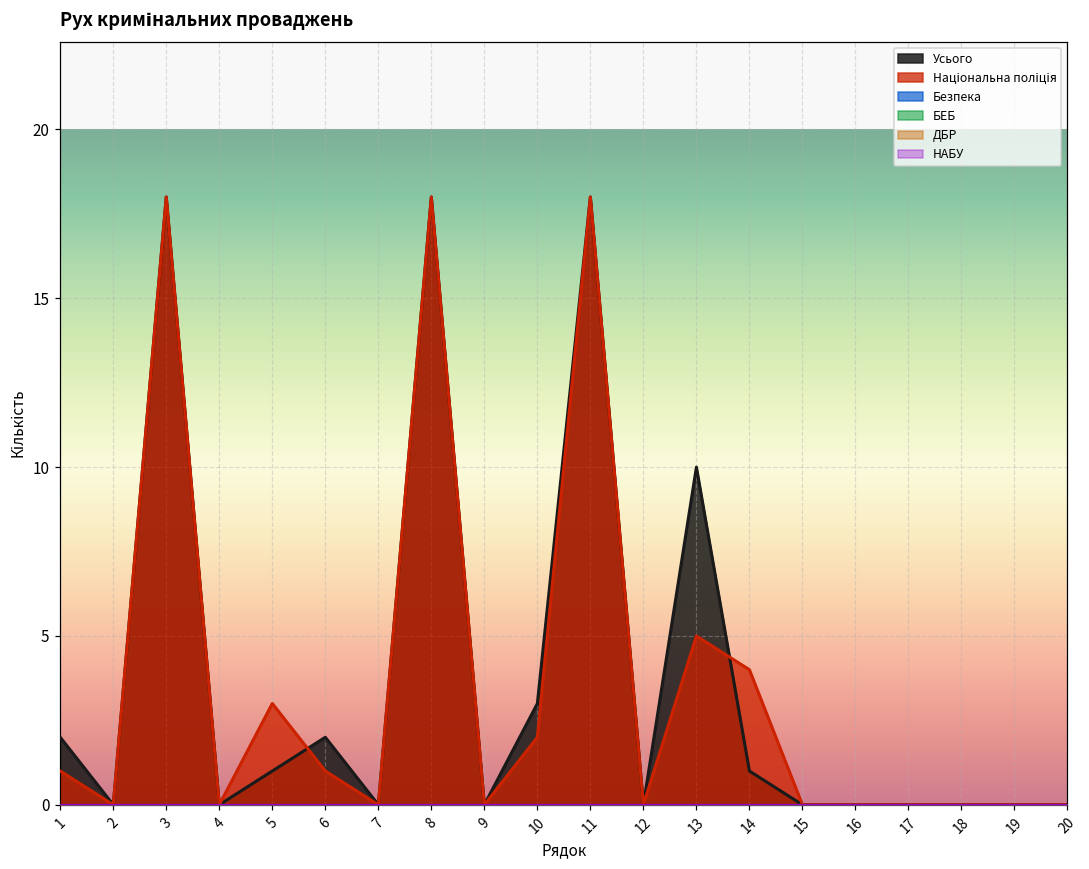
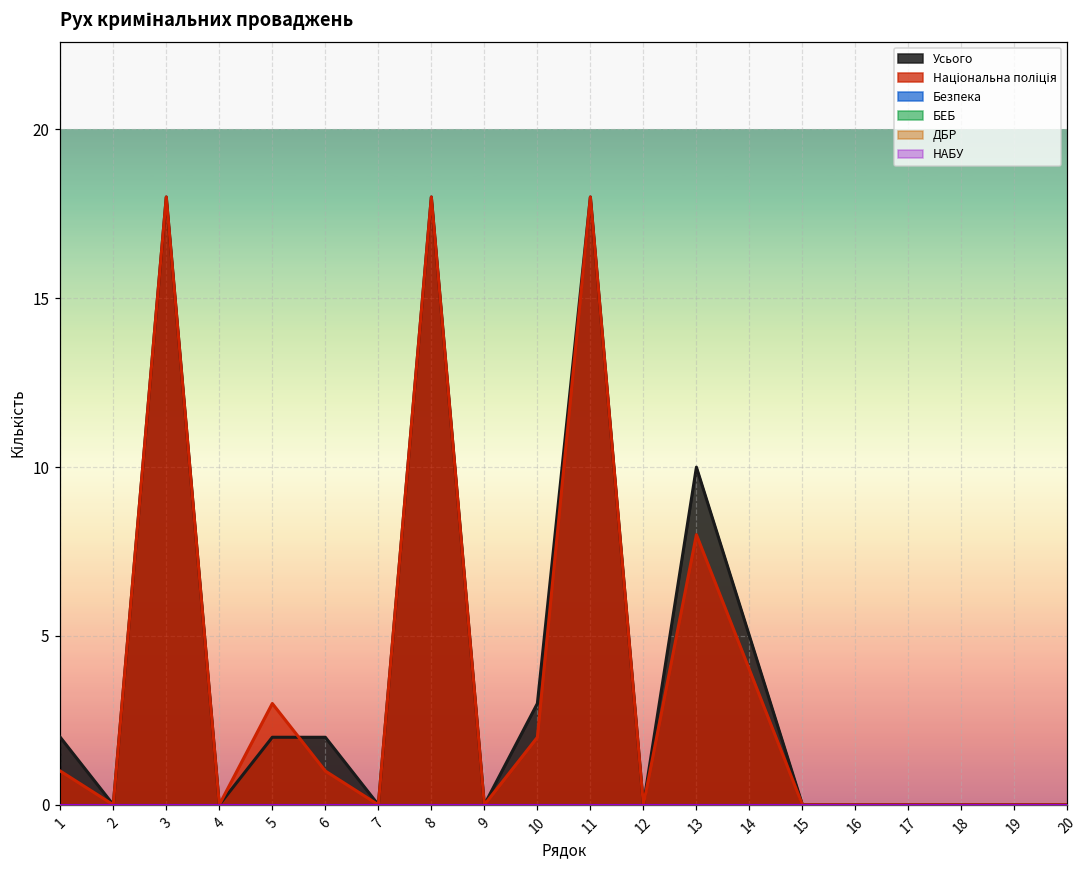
Усього, 5: 1 -> 2
Національна поліція, 13: 5 -> 8
Усього, 14: 1 -> 5
